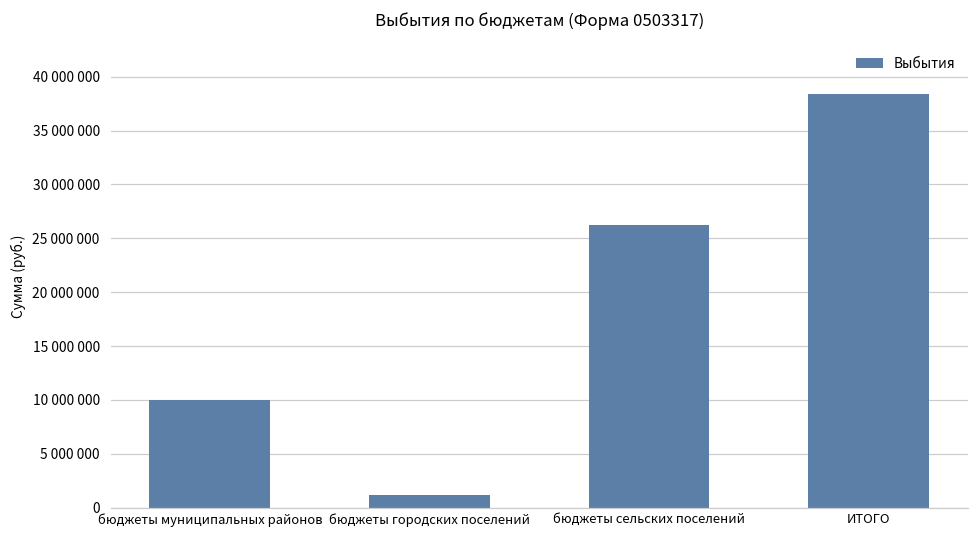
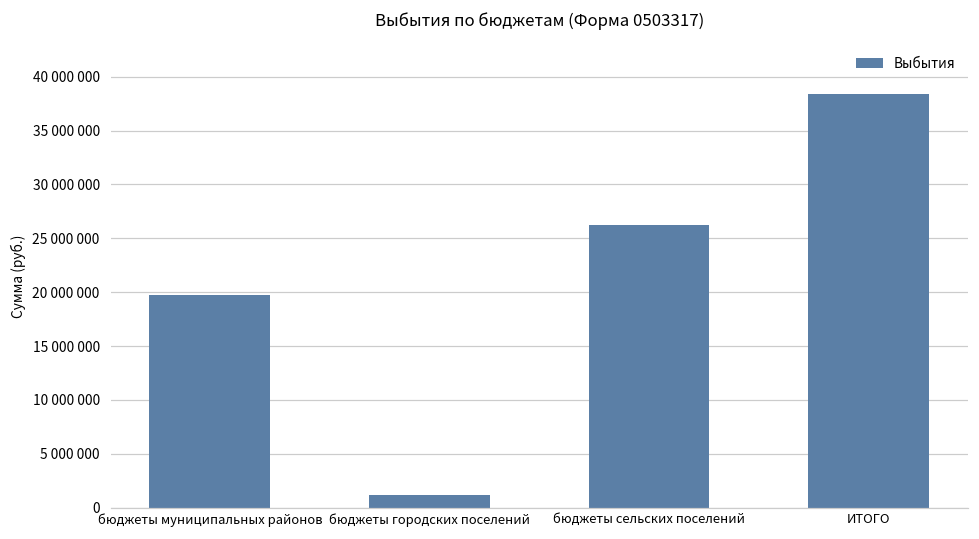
бюджеты муниципальных районов: 10000000 -> 20000000
